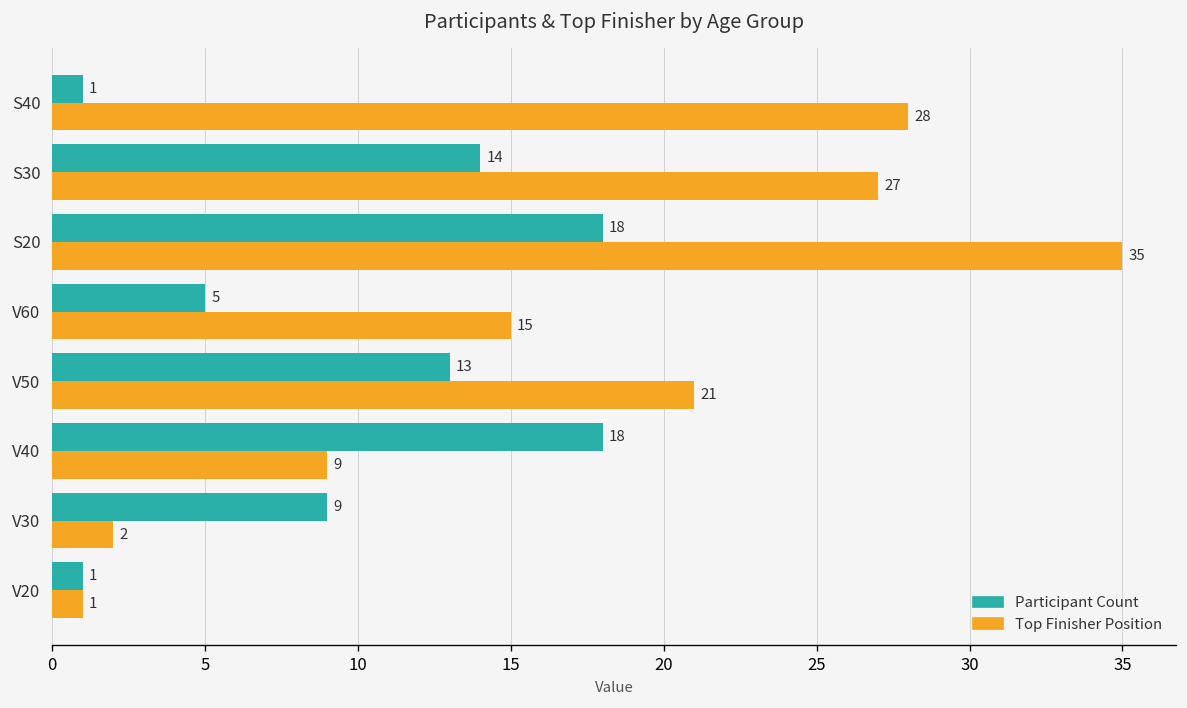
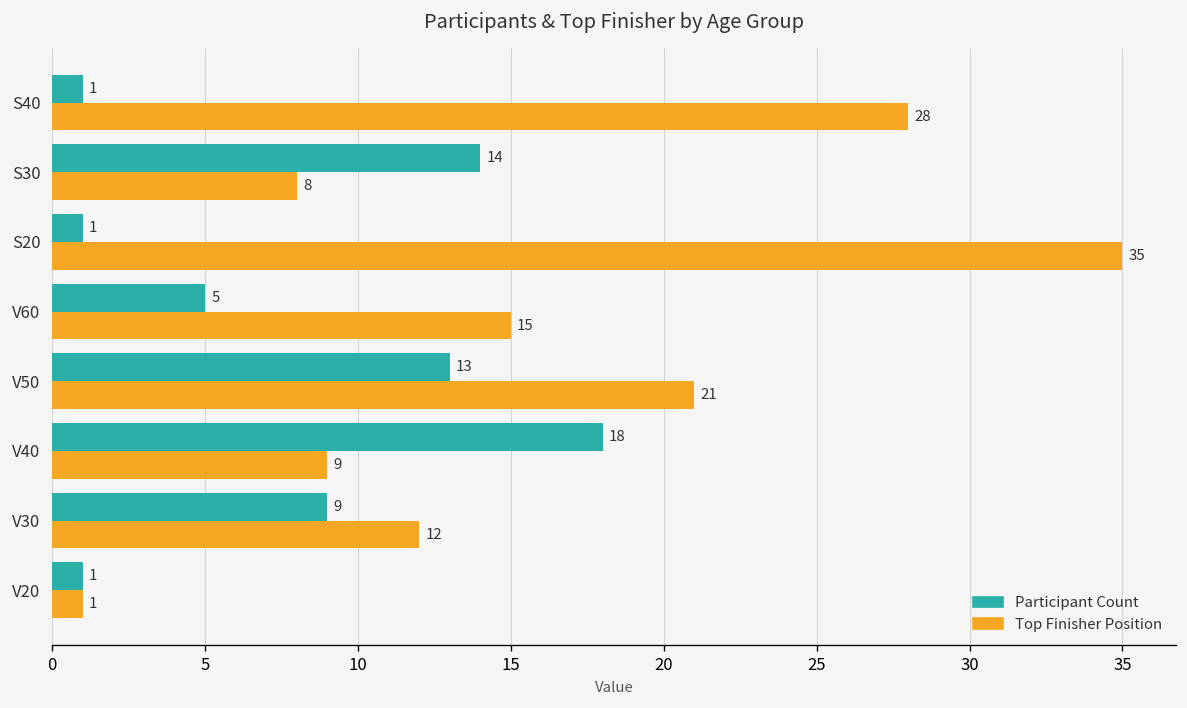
Top Finisher Position, S30: 27 -> 8
Participant Count, S20: 18 -> 1
Top Finisher Position, V30: 2 -> 12
